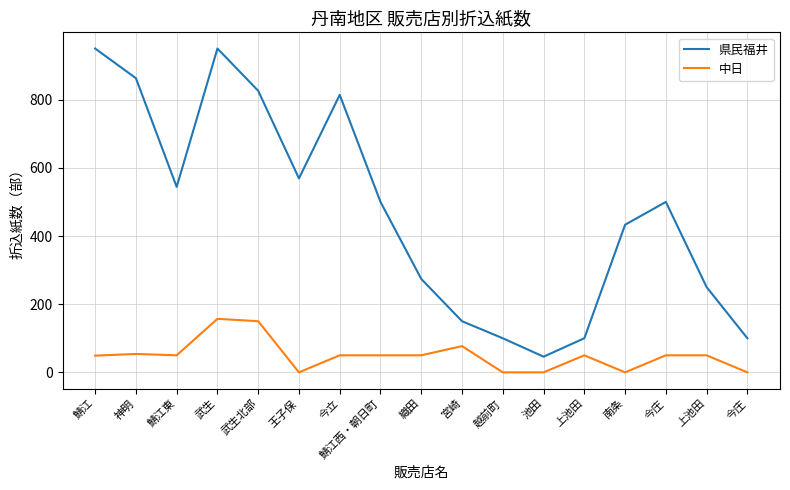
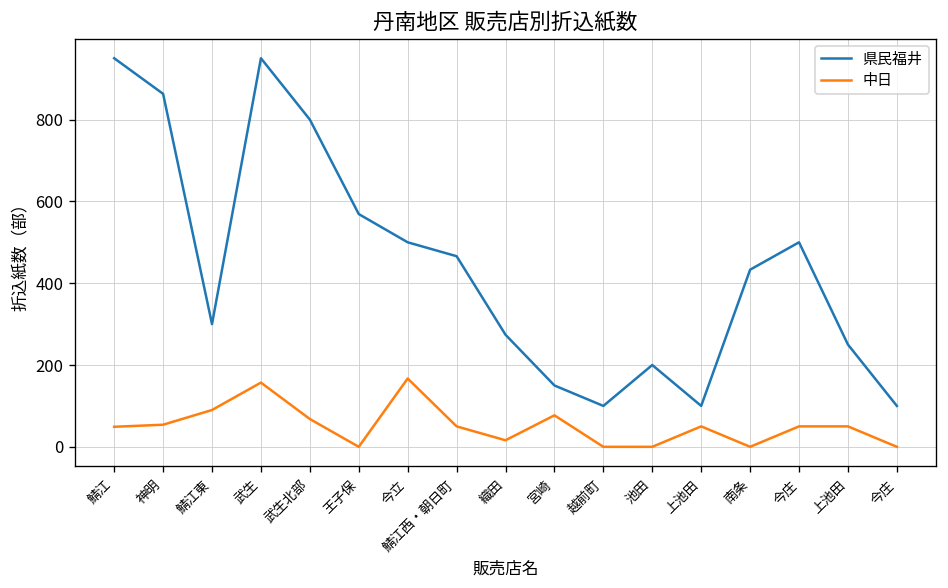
県民福井, 鯖江東: 540 -> 300
中日, 鯖江東: 50 -> 90
県民福井, 武生北部: 830 -> 800
中日, 武生北部: 150 -> 70
県民福井, 今立: 810 -> 500
中日, 今立: 50 -> 170
県民福井, 鯖江西・朝日町: 500 -> 470
中日, 織田: 50 -> 20
県民福井, 池田: 50 -> 200
